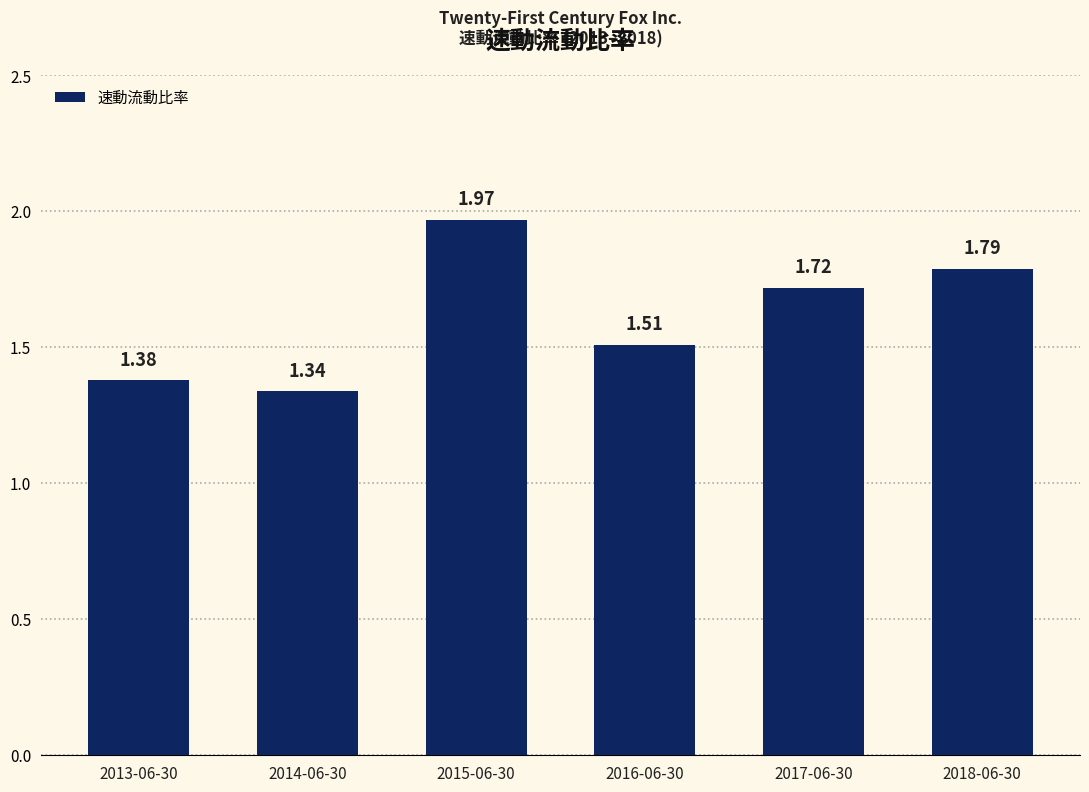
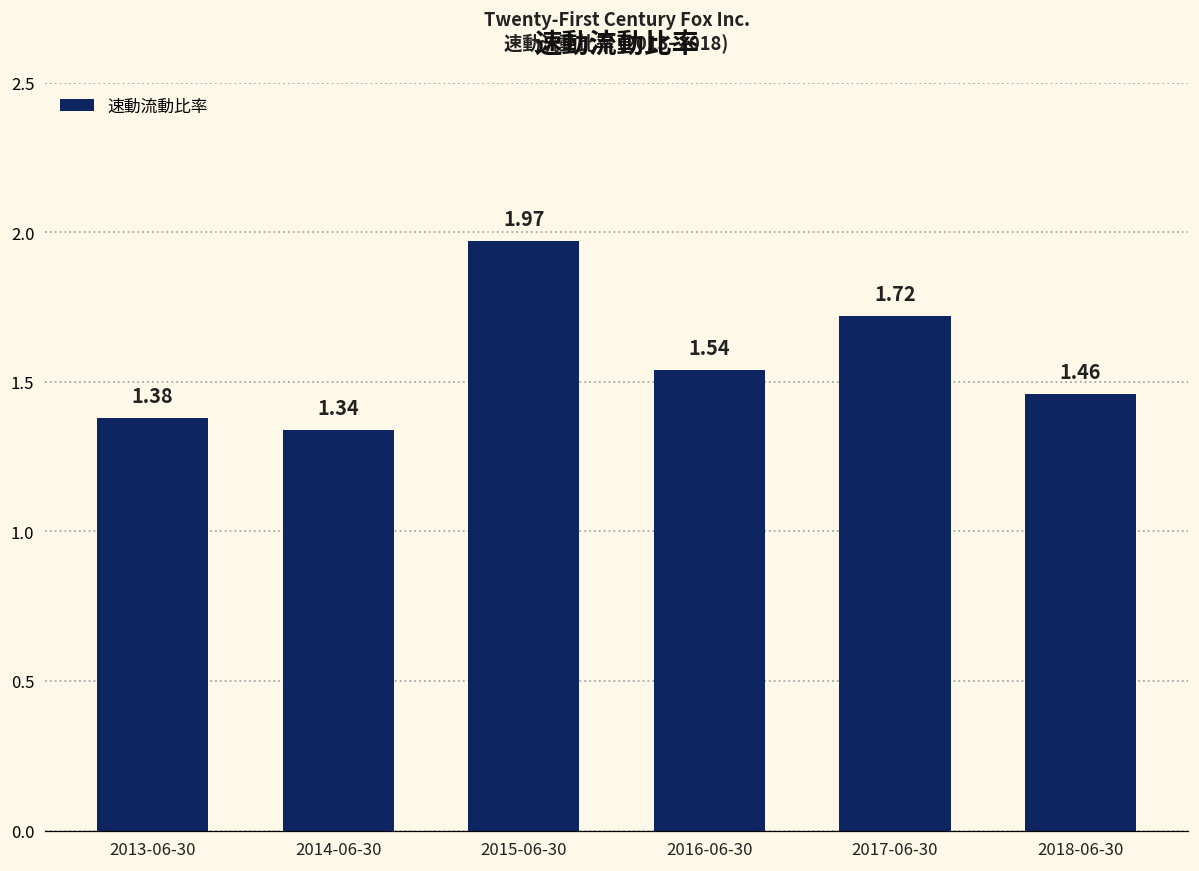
2016-06-30: 1.51 -> 1.54
2018-06-30: 1.79 -> 1.46
